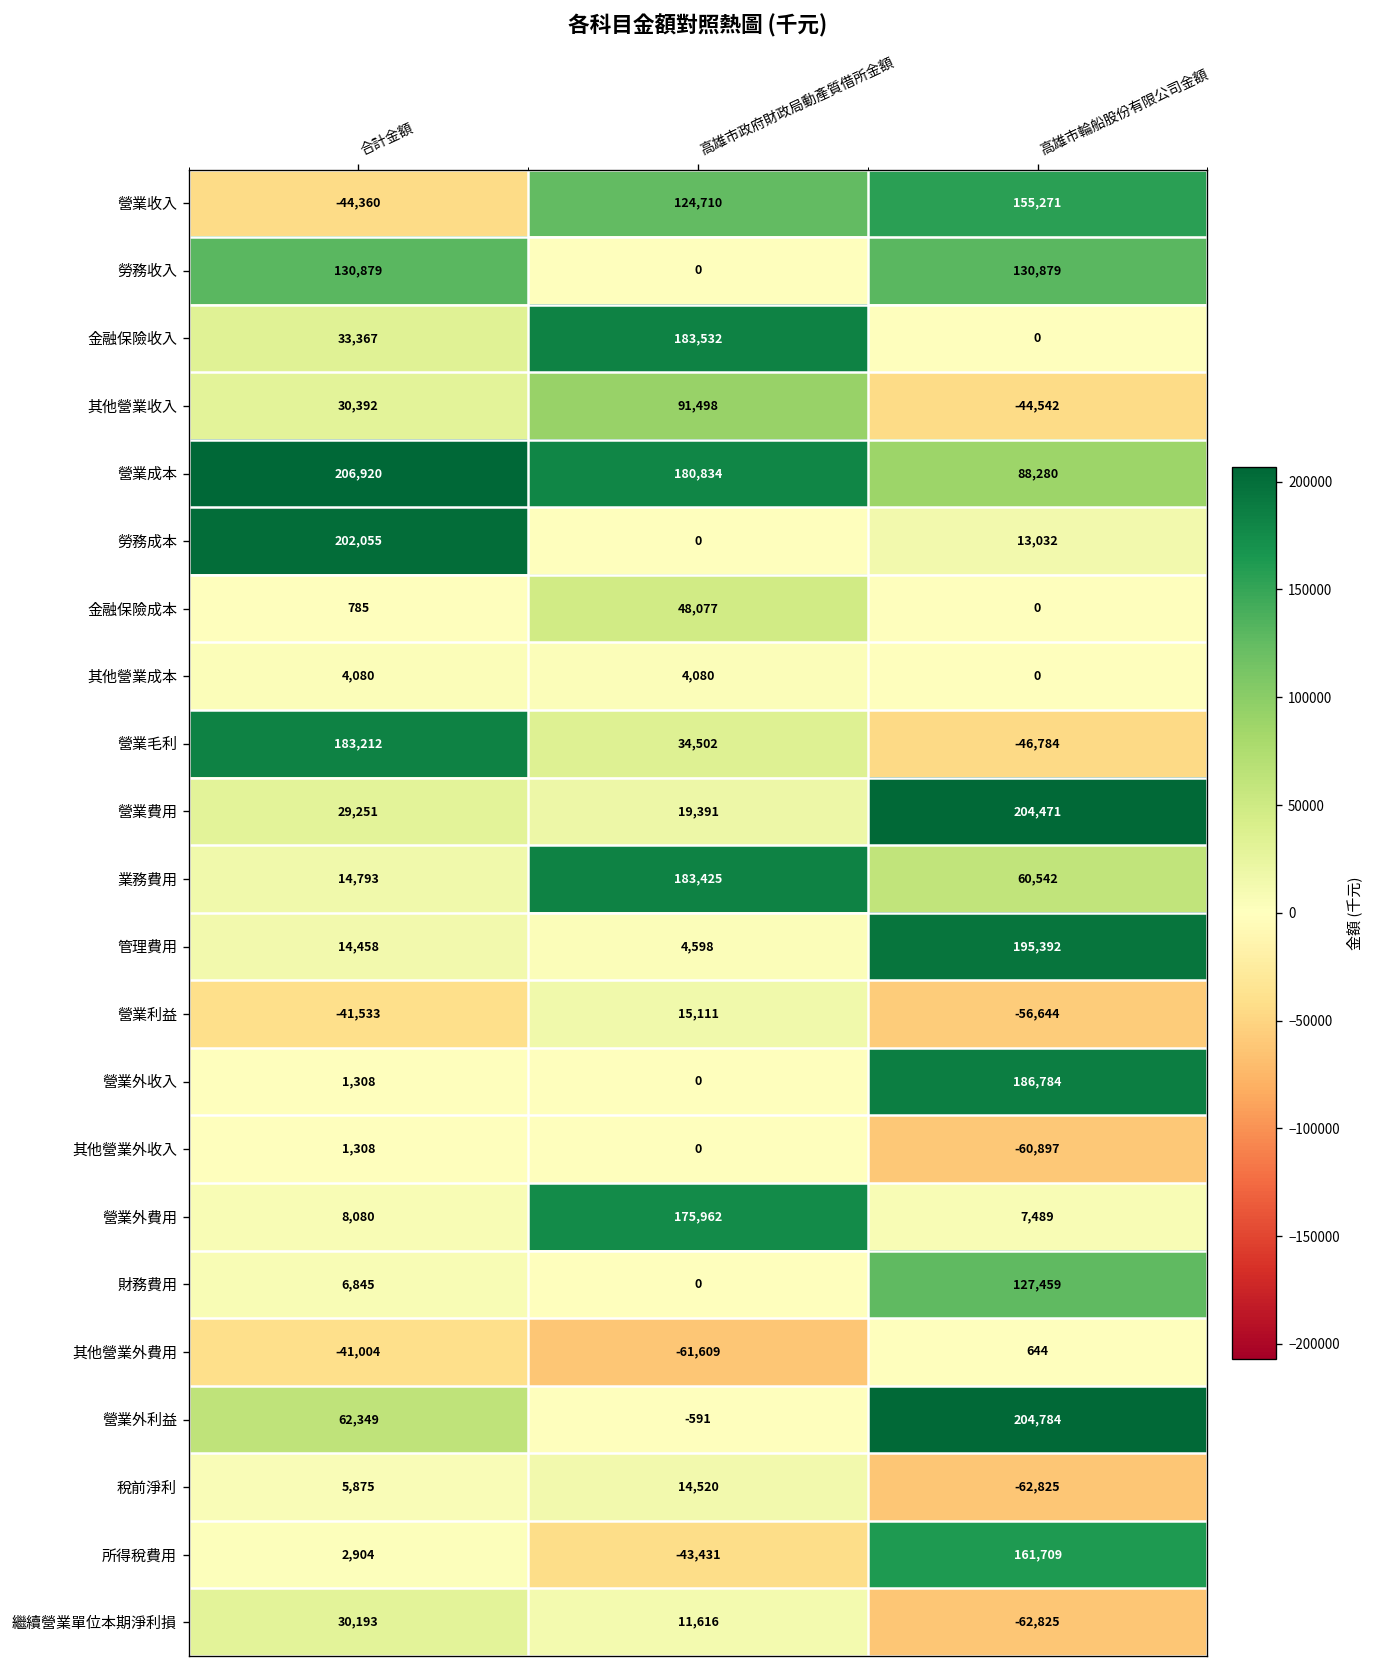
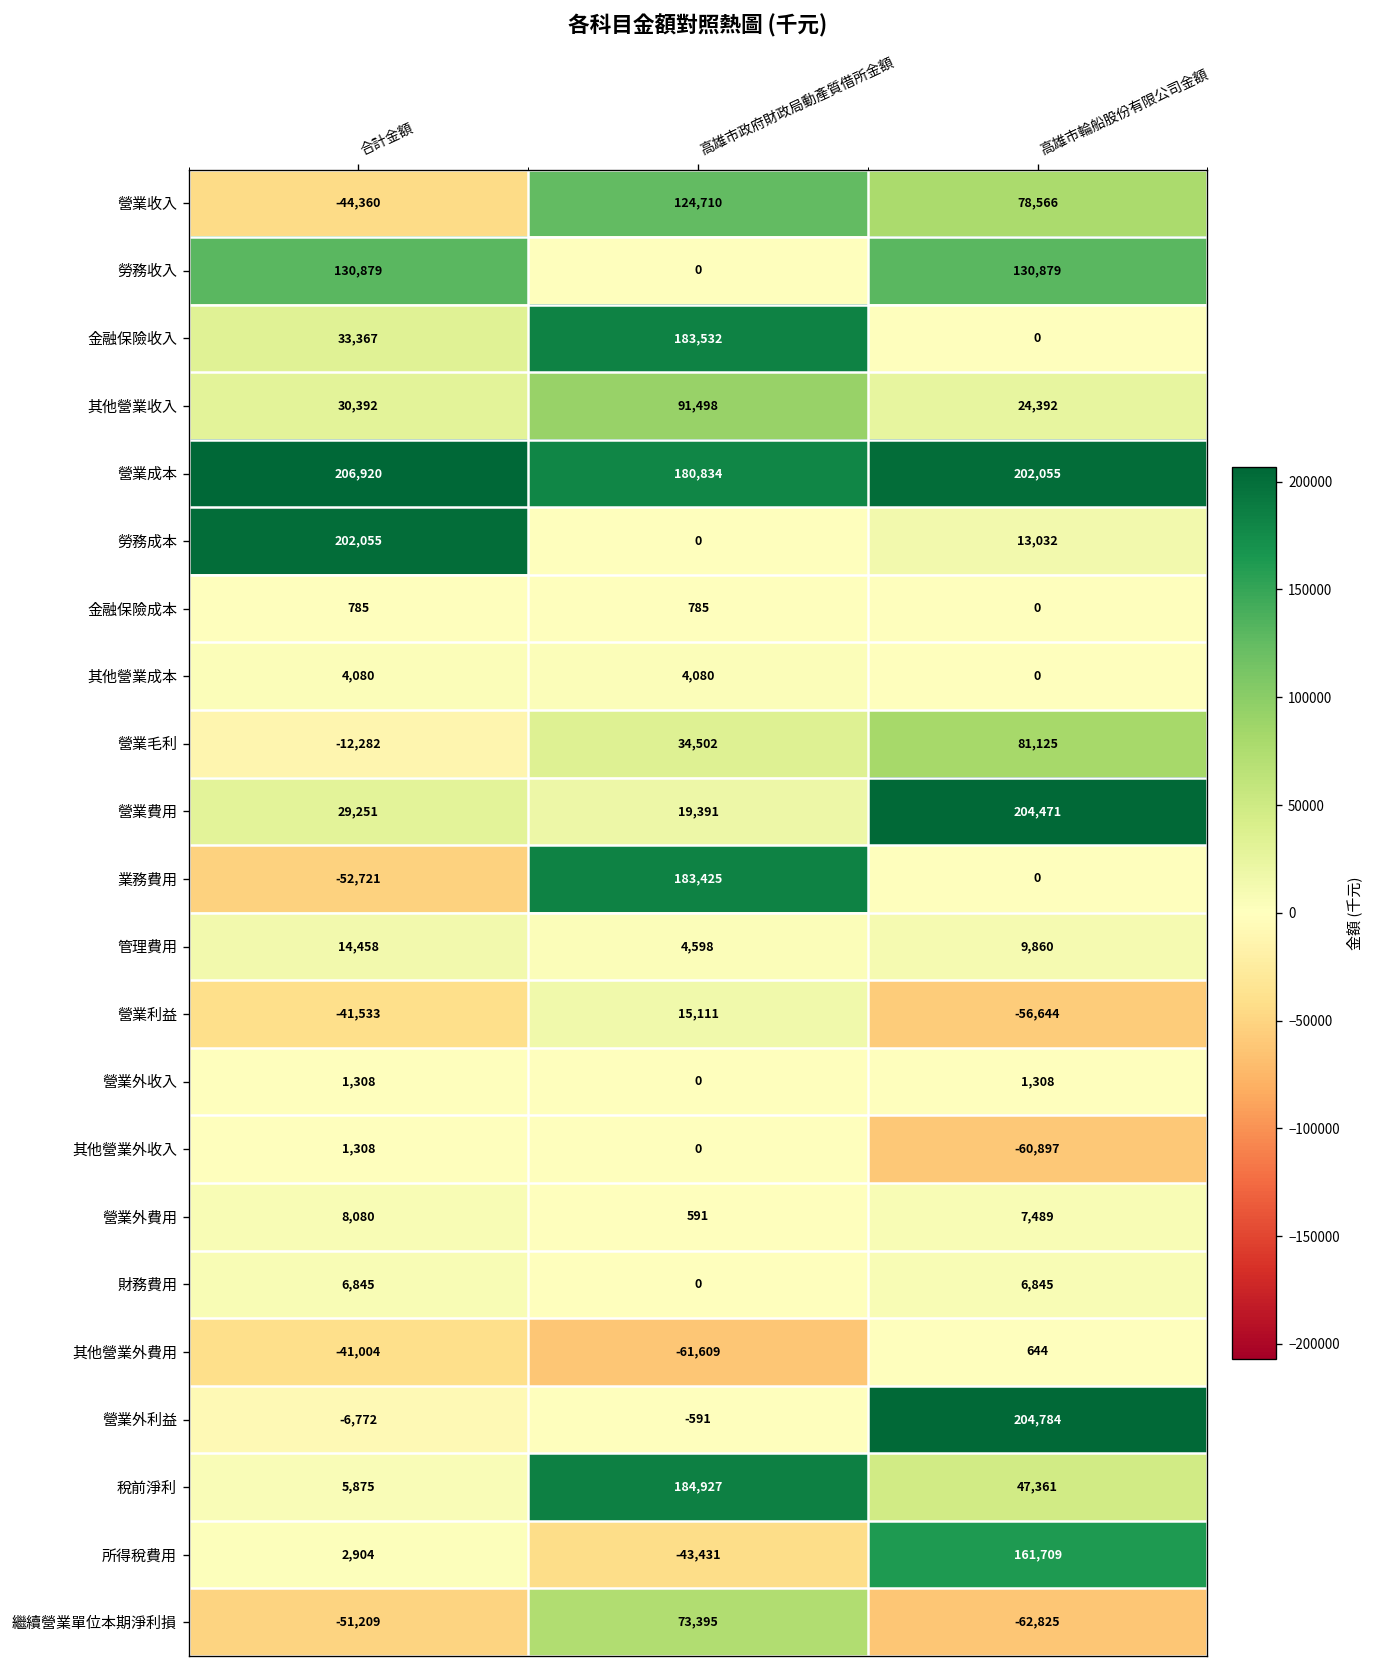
營業收入, 高雄市輪船股份有限公司金額: 155,271 -> 78,566
其他營業收入, 高雄市輪船股份有限公司金額: -44,542 -> 24,392
營業成本, 高雄市輪船股份有限公司金額: 88,280 -> 202,055
金融保險成本, 高雄市政府財政局動產質借所金額: 48,077 -> 785
營業毛利, 合計金額: 183,212 -> -12,282
營業毛利, 高雄市輪船股份有限公司金額: -46,784 -> 81,125
業務費用, 合計金額: 14,793 -> -52,721
業務費用, 高雄市輪船股份有限公司金額: 60,542 -> 0
管理費用, 高雄市輪船股份有限公司金額: 195,392 -> 9,860
營業外收入, 高雄市輪船股份有限公司金額: 186,784 -> 1,308
營業外費用, 高雄市政府財政局動產質借所金額: 175,962 -> 591
財務費用, 高雄市輪船股份有限公司金額: 127,459 -> 6,845
營業外利益, 合計金額: 62,349 -> -6,772
稅前淨利, 高雄市政府財政局動產質借所金額: 14,520 -> 184,927
稅前淨利, 高雄市輪船股份有限公司金額: -62,825 -> 47,361
繼續營業單位本期淨利損, 合計金額: 30,193 -> -51,209
繼續營業單位本期淨利損, 高雄市政府財政局動產質借所金額: 11,616 -> 73,395
